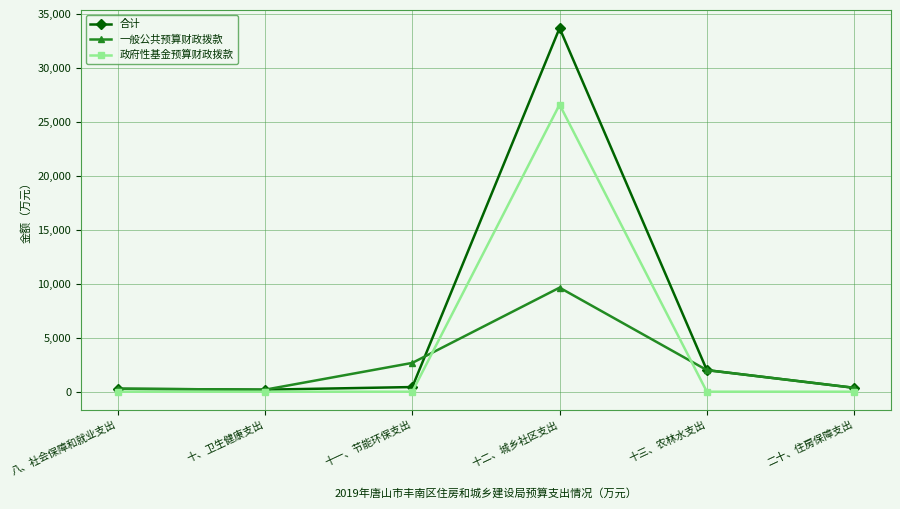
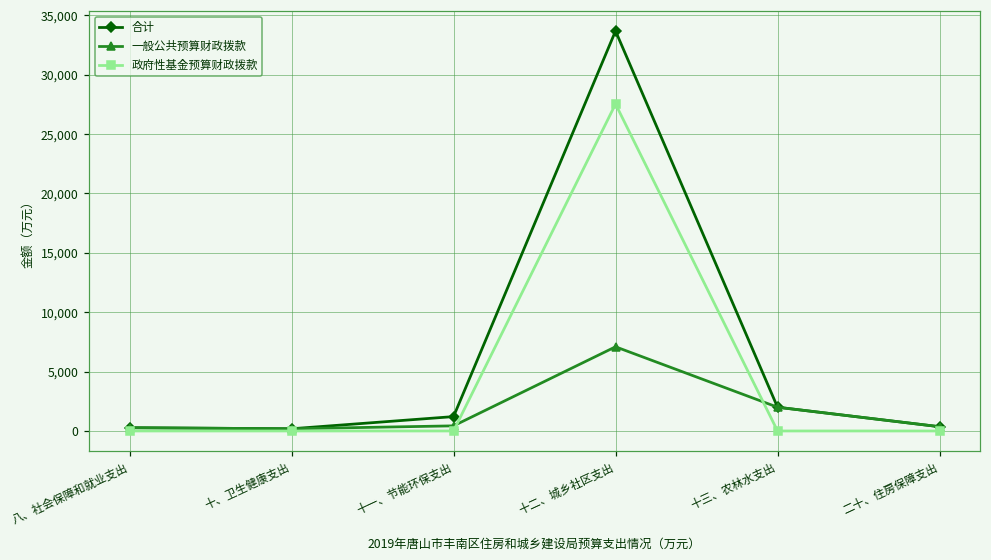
合计, 十一、节能环保支出: 400 -> 1,200
一般公共预算财政拨款, 十一、节能环保支出: 2,700 -> 400
一般公共预算财政拨款, 十二、城乡社区支出: 9,600 -> 7,100
政府性基金预算财政拨款, 十二、城乡社区支出: 26,600 -> 27,500
